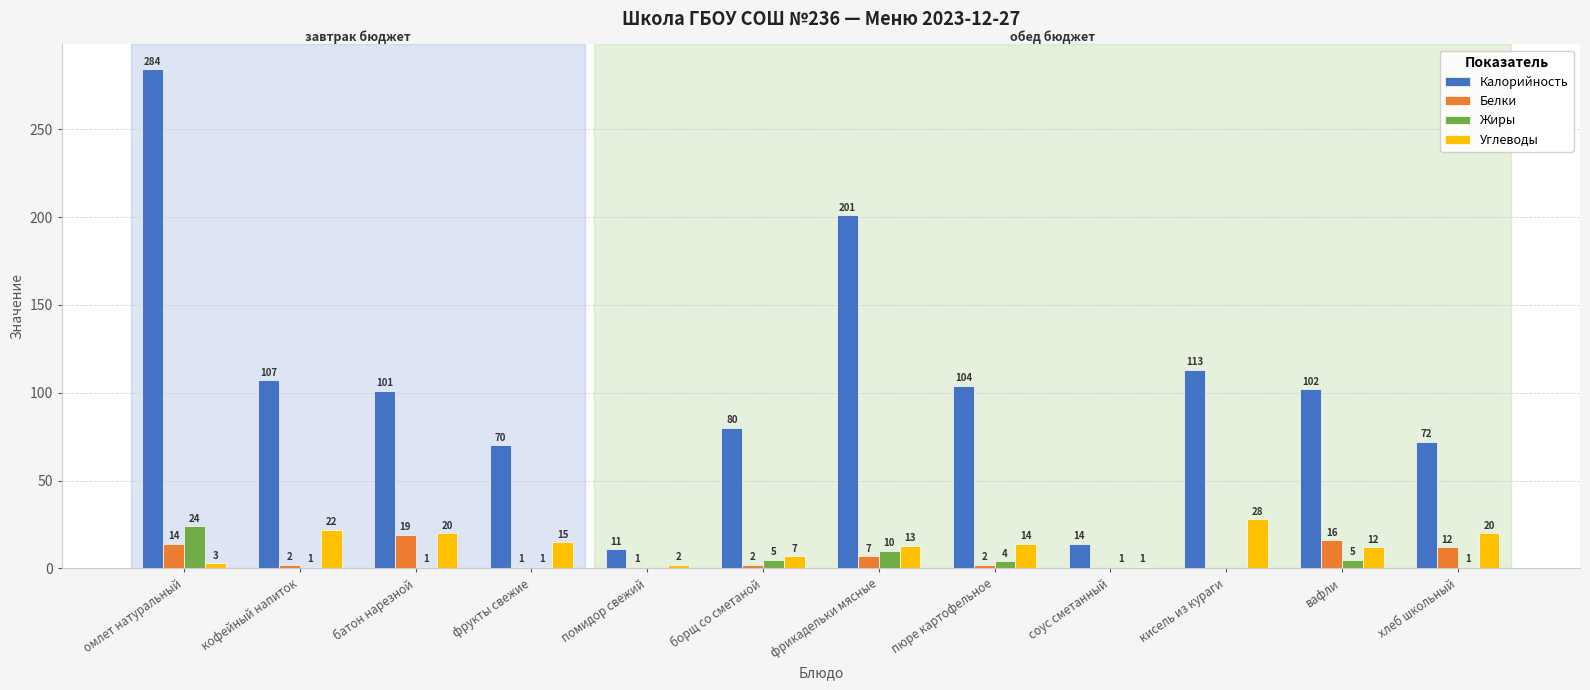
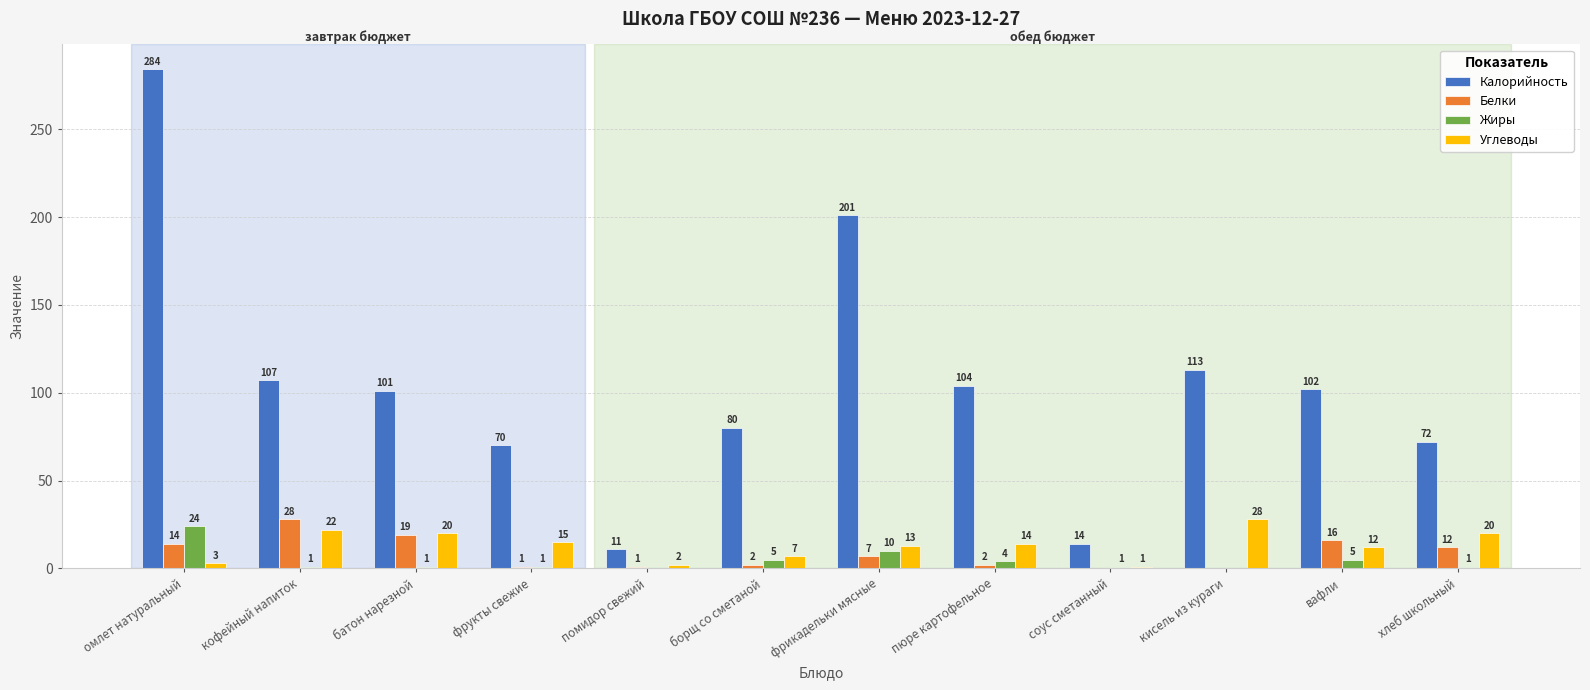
Белки, кофейный напиток: 2 -> 28
